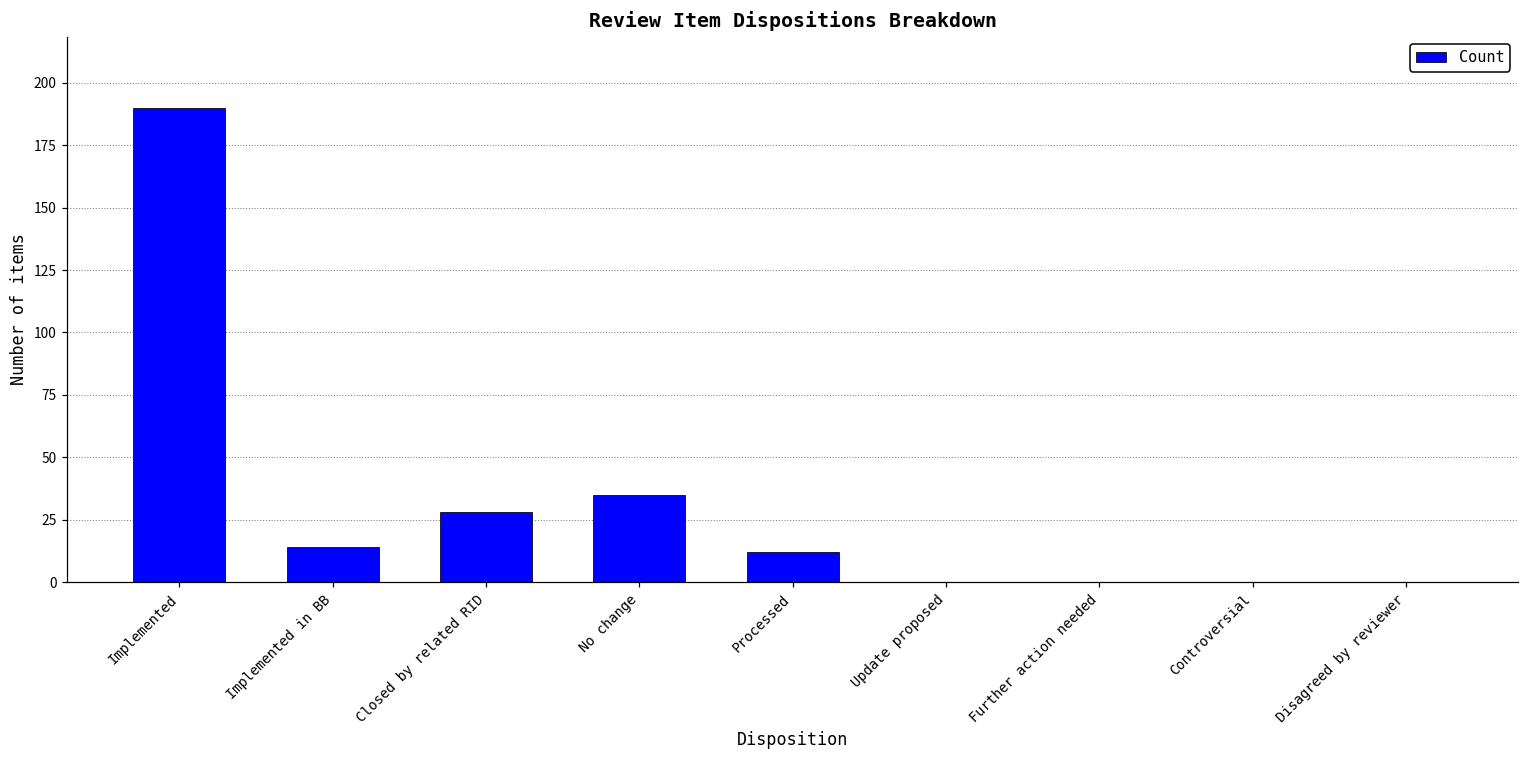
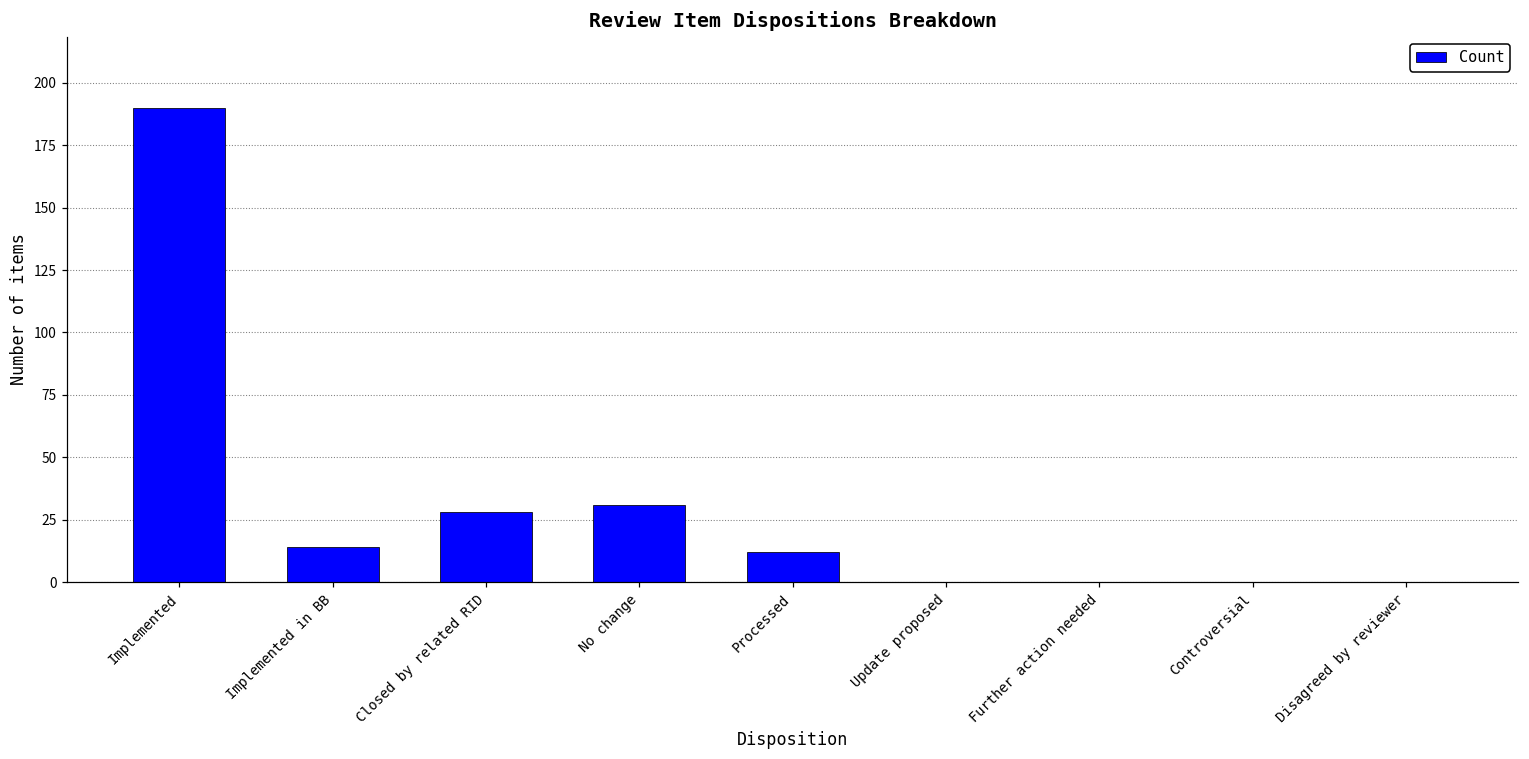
No change: 35 -> 31
